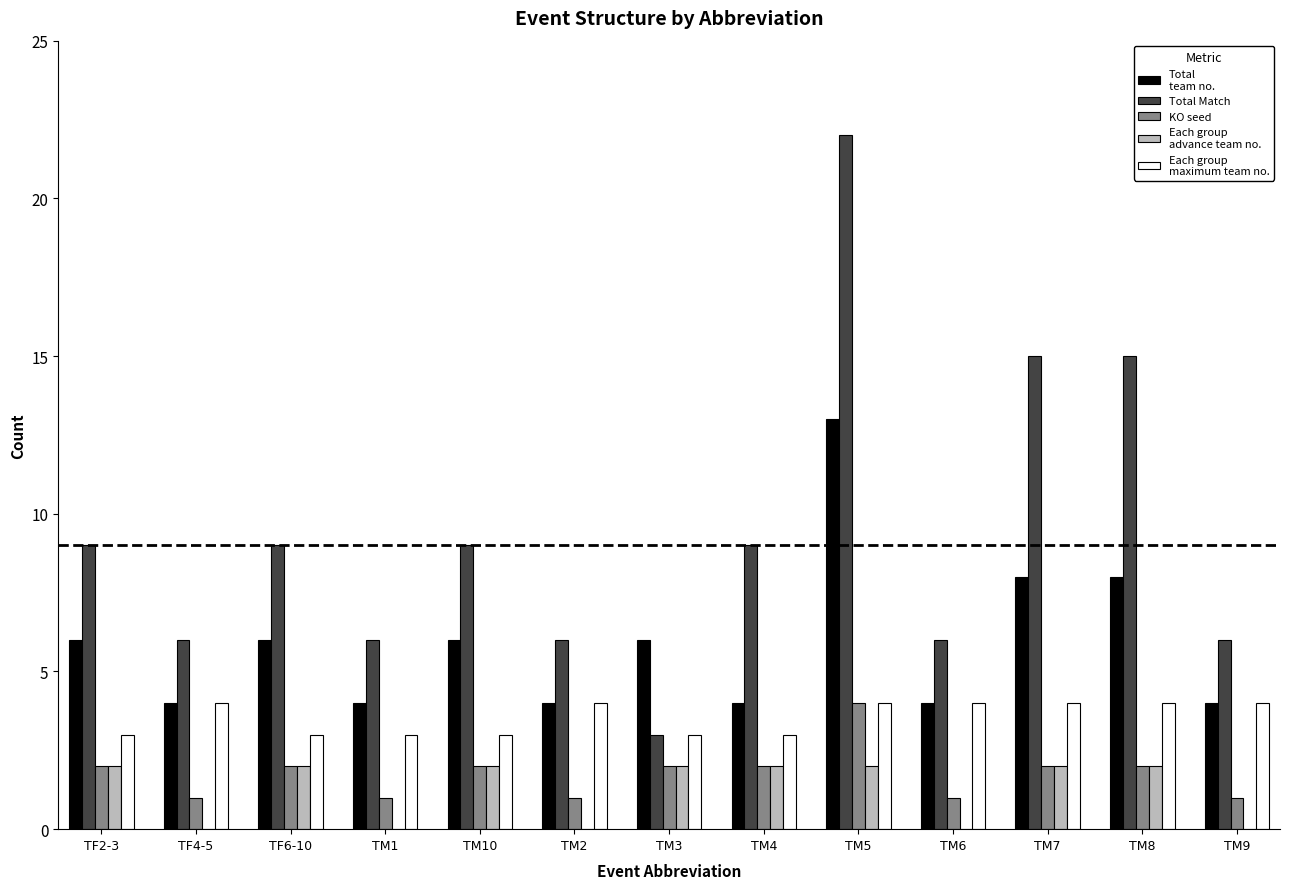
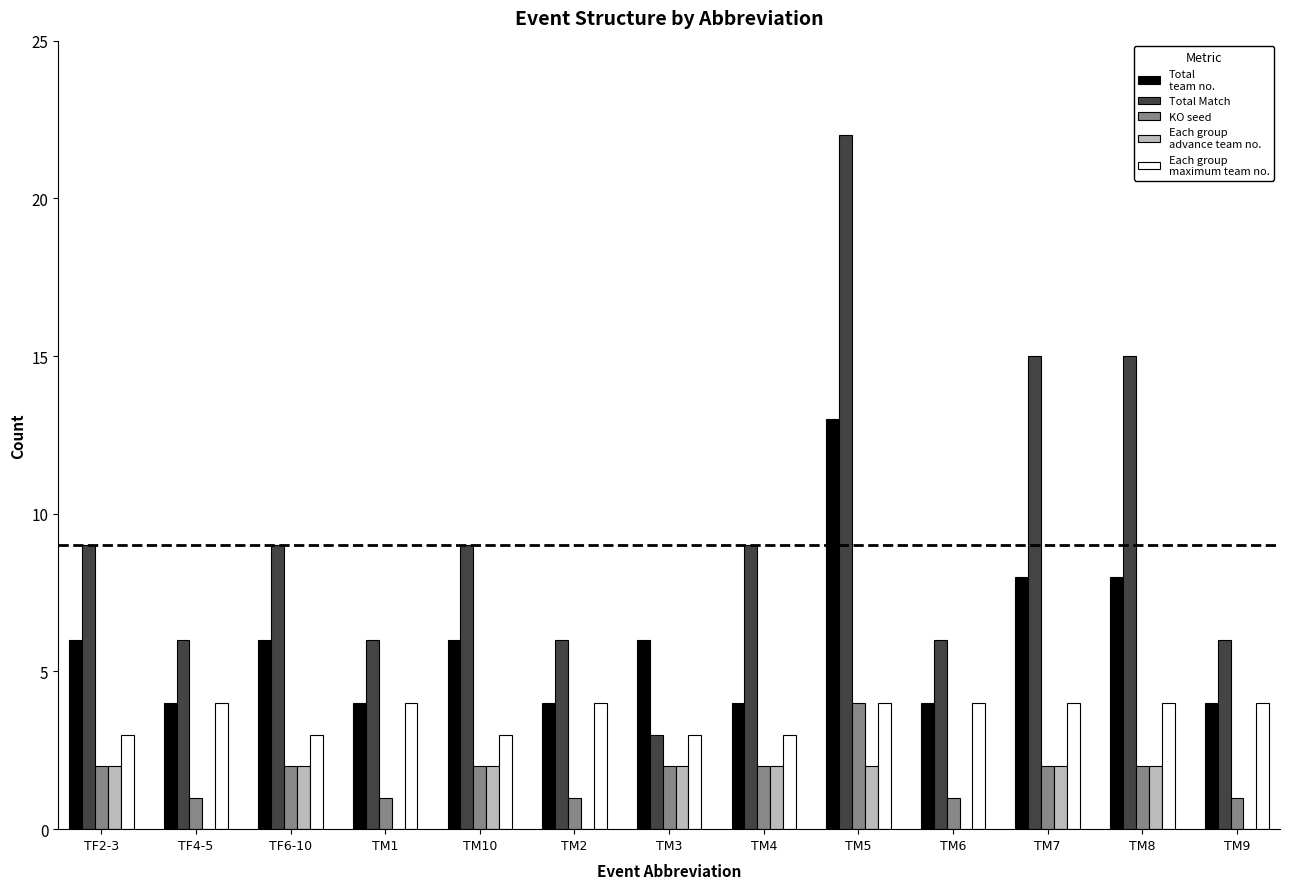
Each group maximum team no., TM1: 3 -> 4
